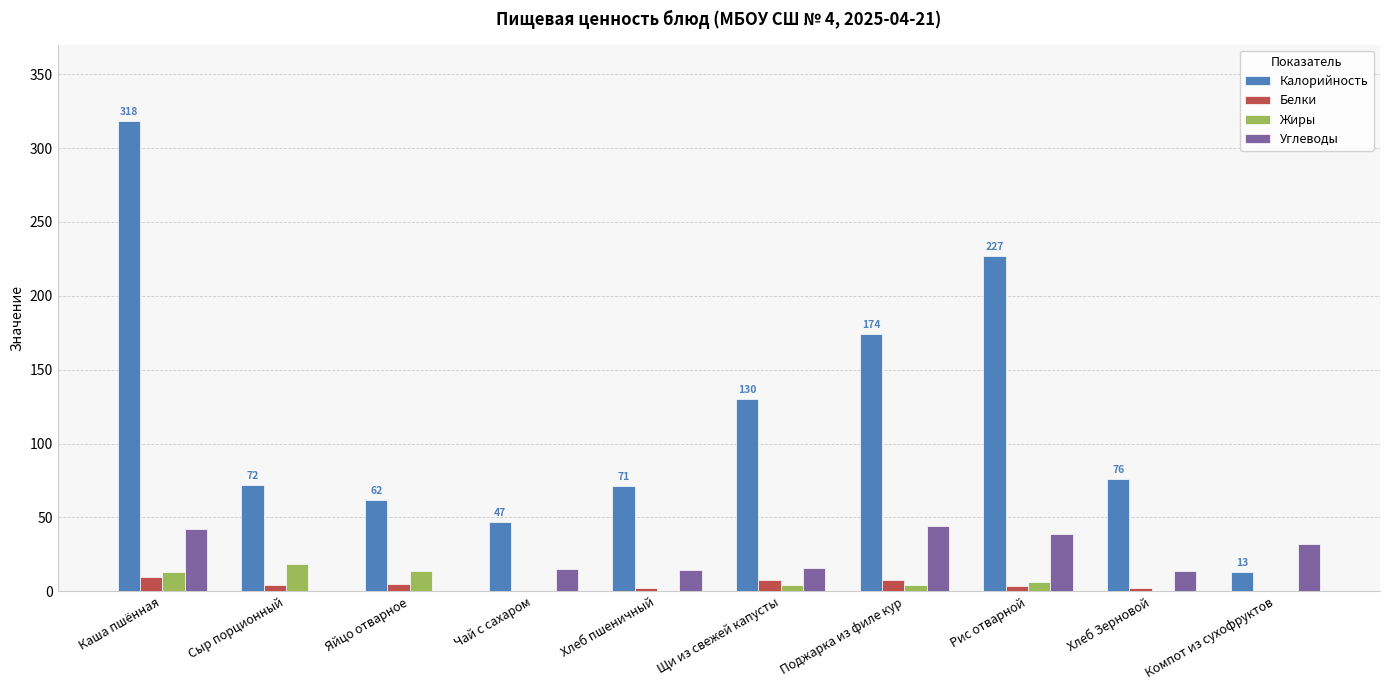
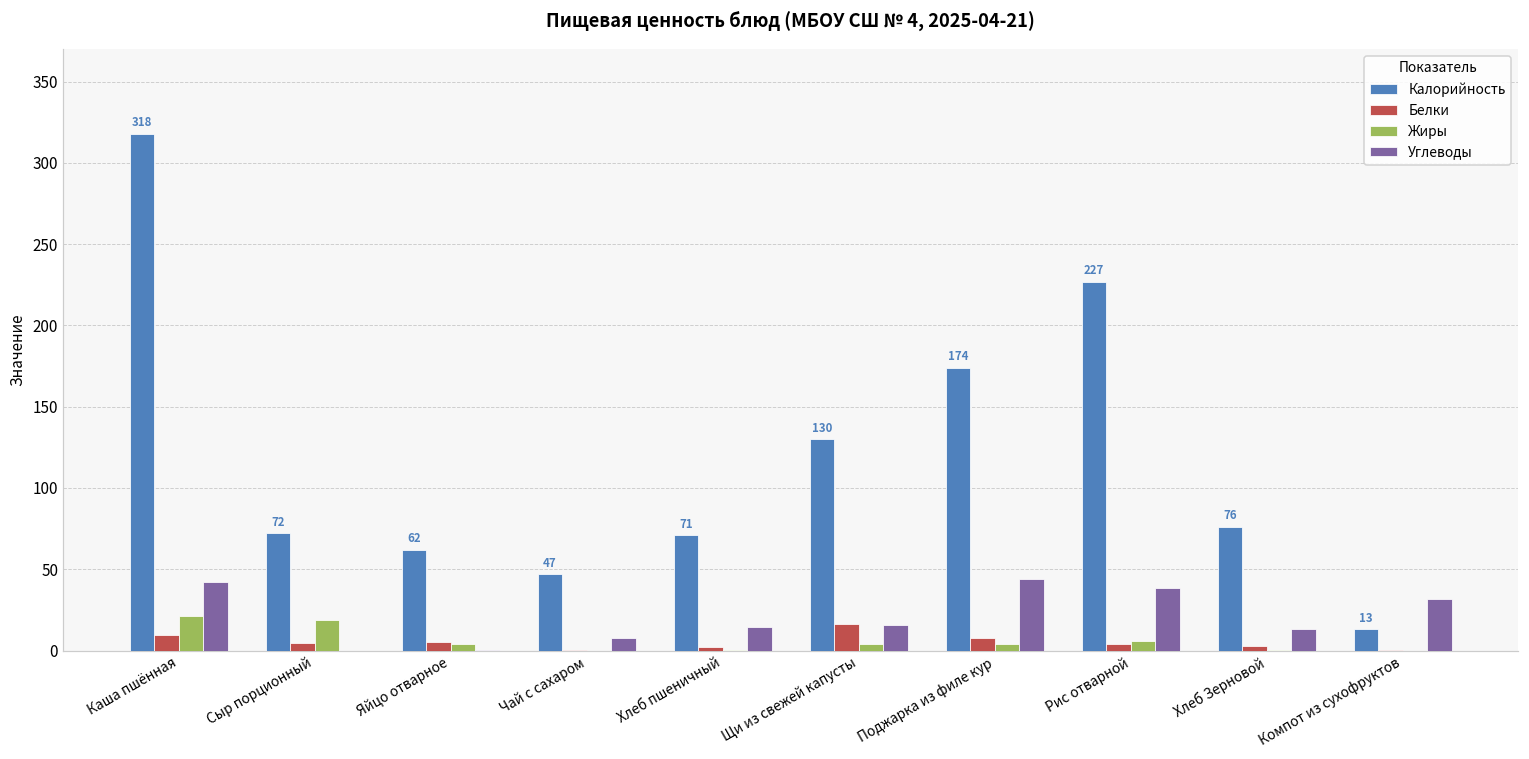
Жиры, Каша пшённая: 13 -> 21
Жиры, Яйцо отварное: 14 -> 4
Углеводы, Чай с сахаром: 15 -> 8
Белки, Щи из свежей капусты: 7 -> 17
